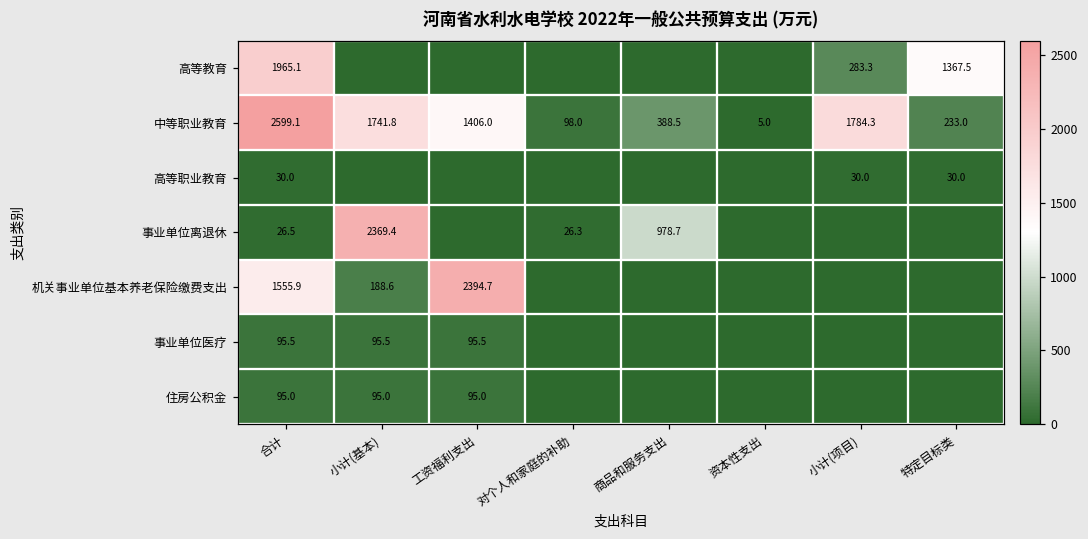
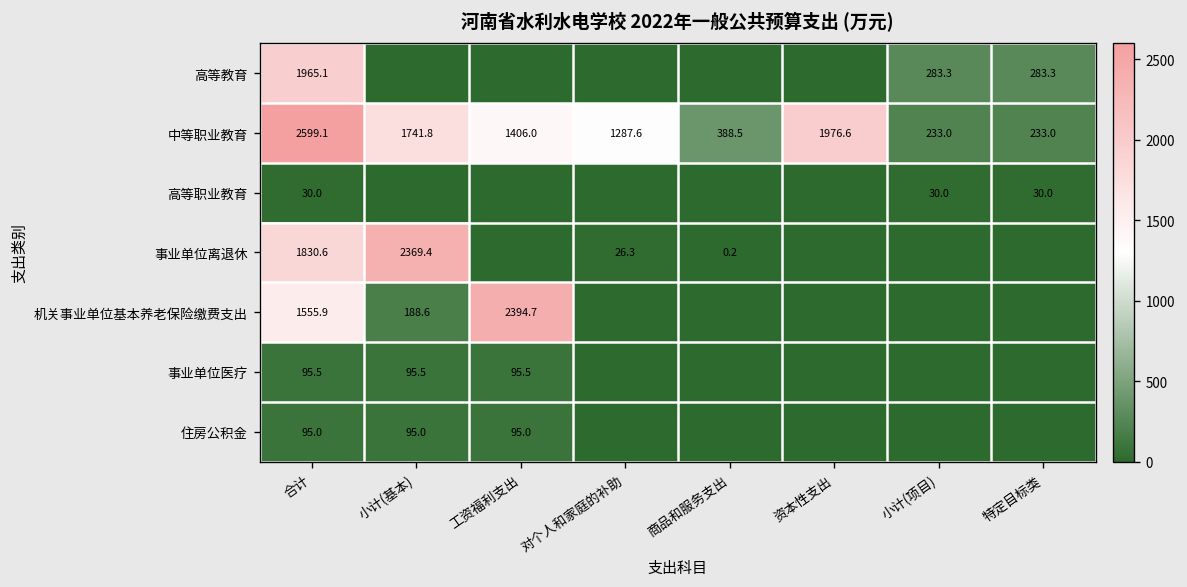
高等教育, 特定目标类: 1367.5 -> 283.3
中等职业教育, 对个人和家庭的补助: 98.0 -> 1287.6
中等职业教育, 资本性支出: 5.0 -> 1976.6
中等职业教育, 小计(项目): 1784.3 -> 233.0
事业单位离退休, 合计: 26.5 -> 1830.6
事业单位离退休, 商品和服务支出: 978.7 -> 0.2
